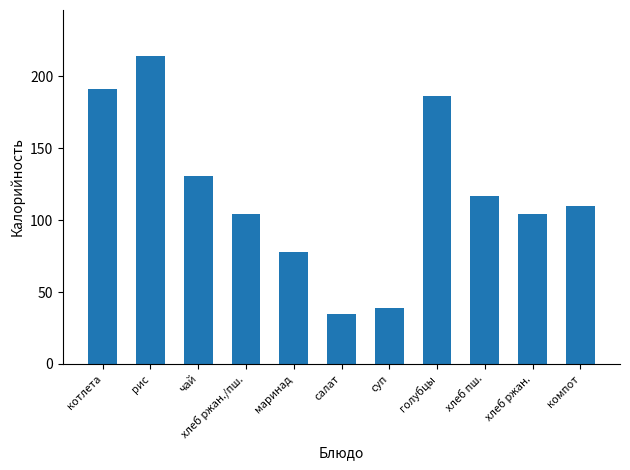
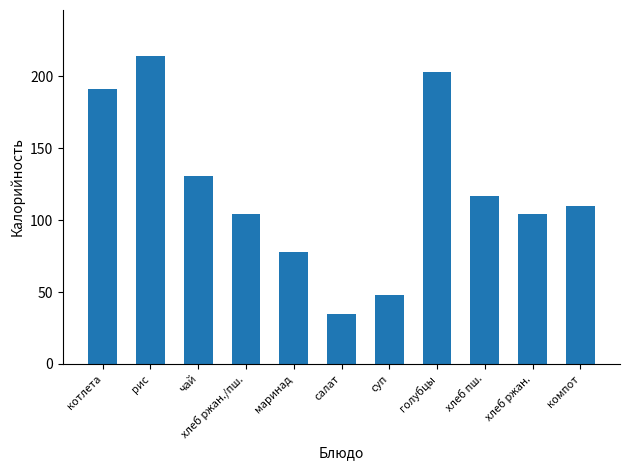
суп: 39 -> 48
голубцы: 186 -> 203
